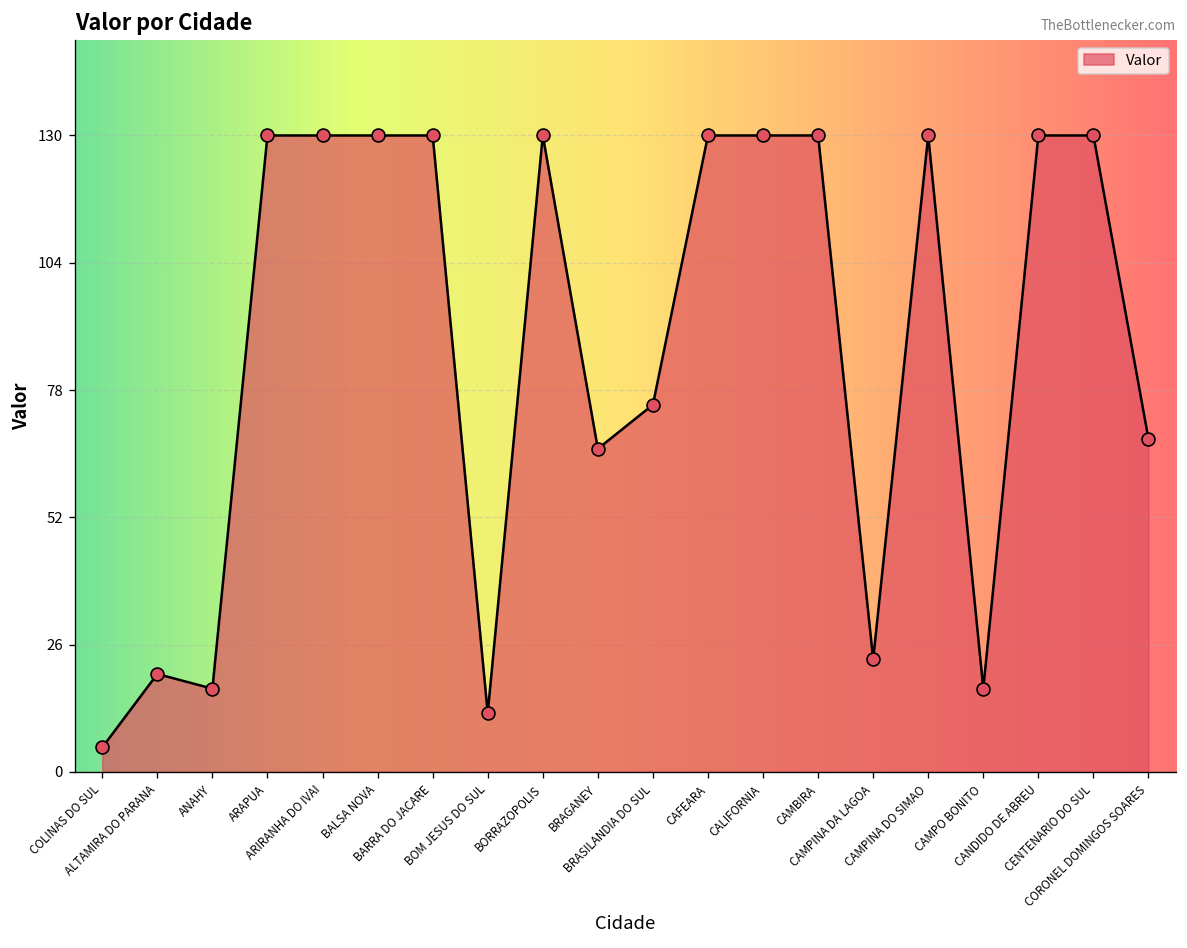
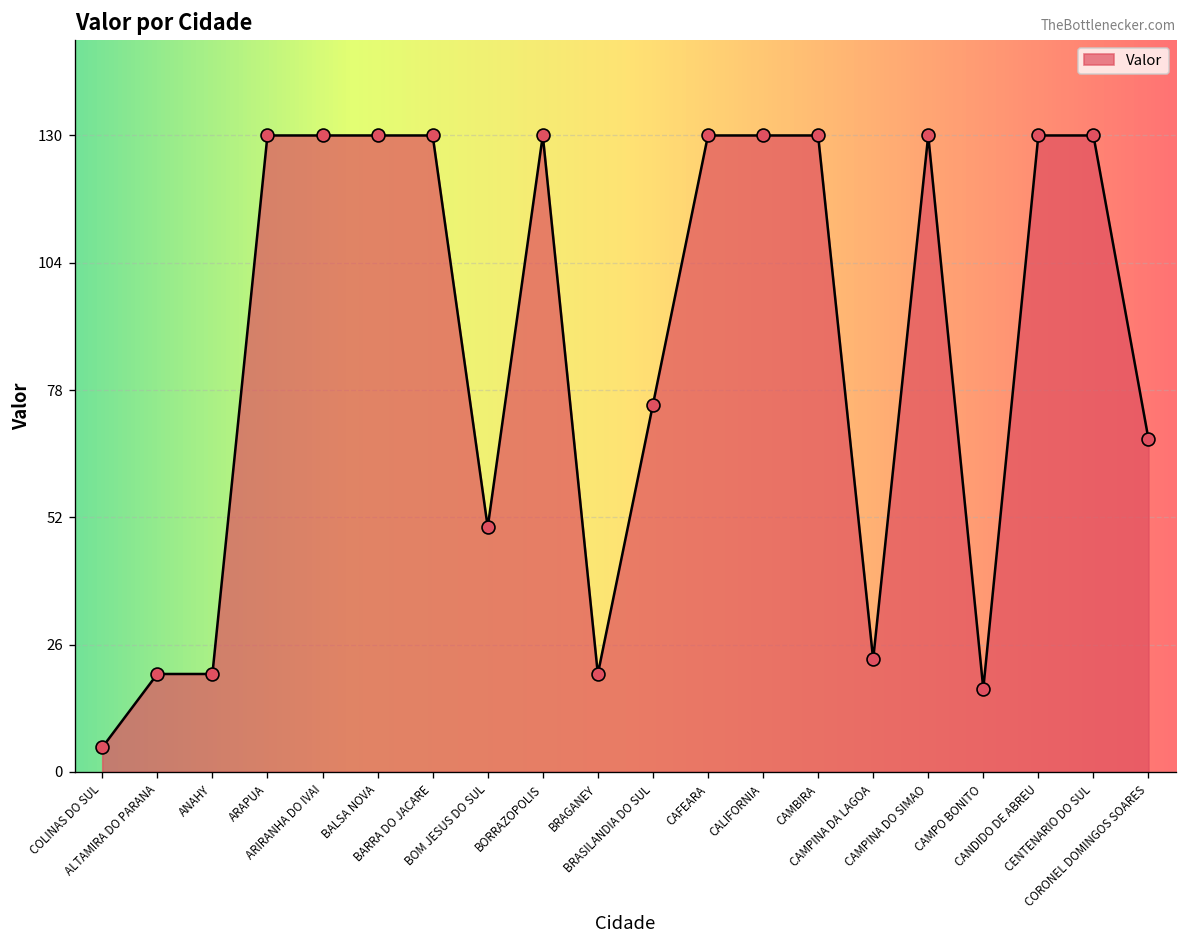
ANAHY: 17 -> 20
BOM JESUS DO SUL: 12 -> 50
BRAGANEY: 66 -> 20
